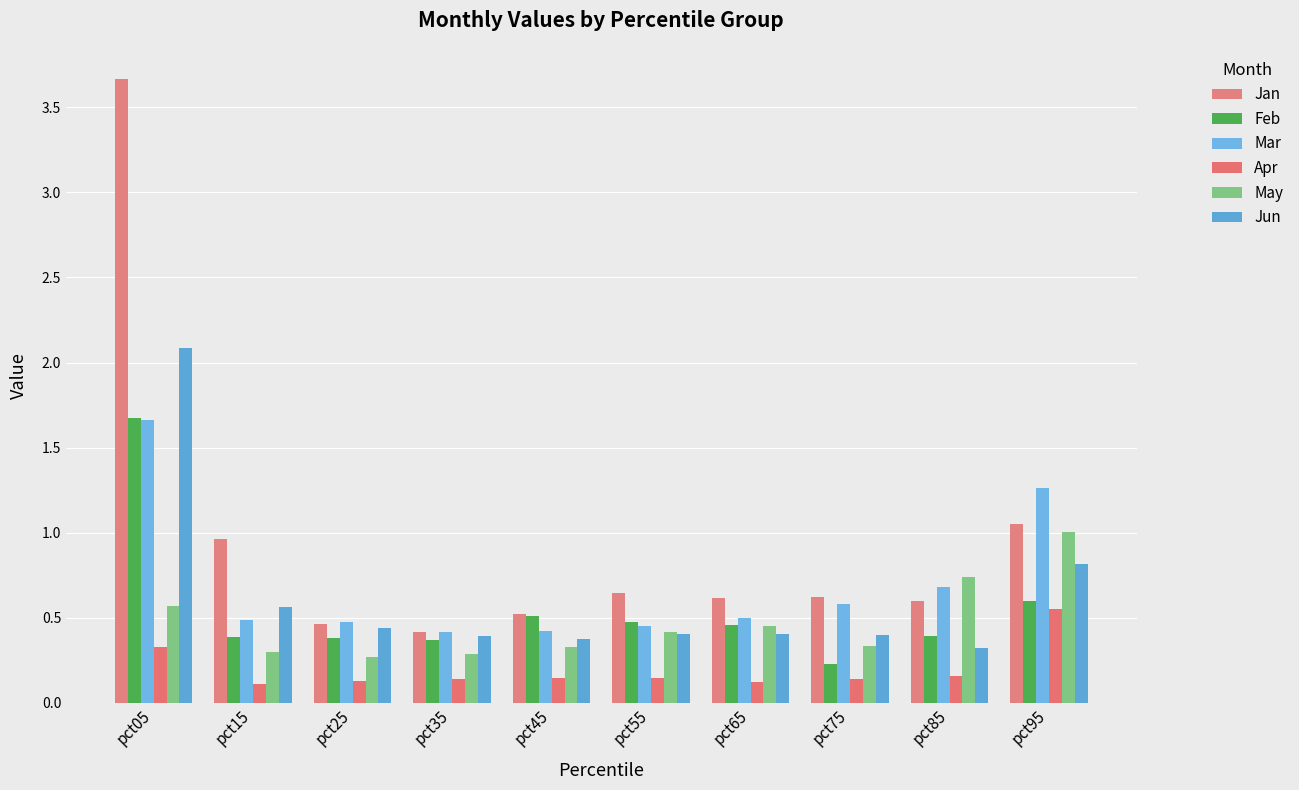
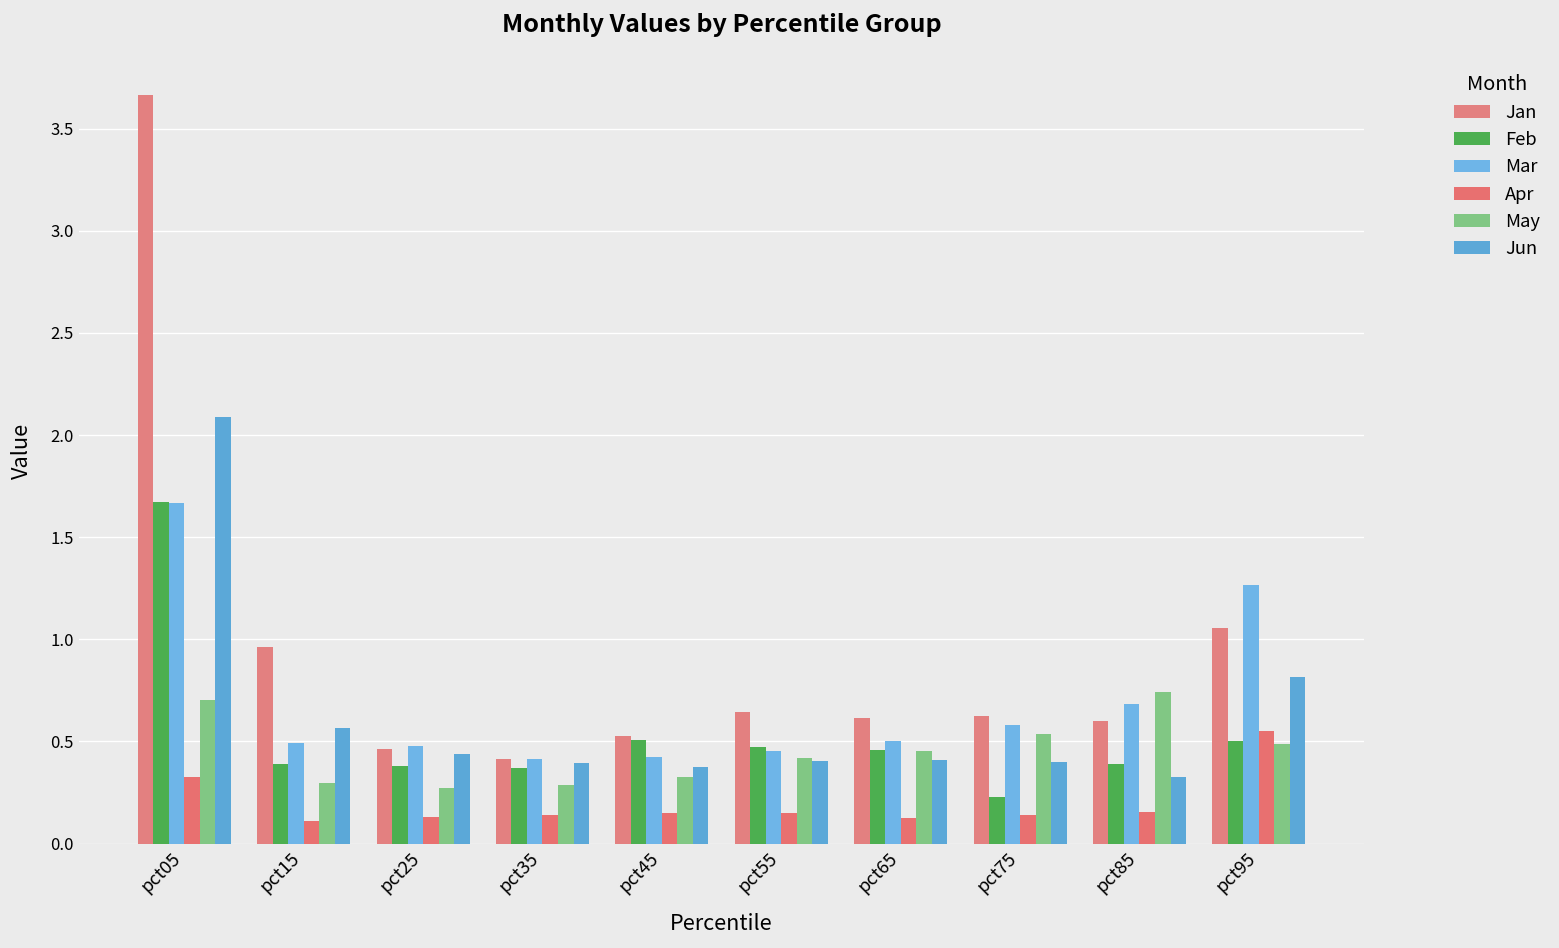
May, pct05: 0.57 -> 0.70
May, pct75: 0.34 -> 0.54
Feb, pct95: 0.60 -> 0.50
May, pct95: 1.00 -> 0.49
